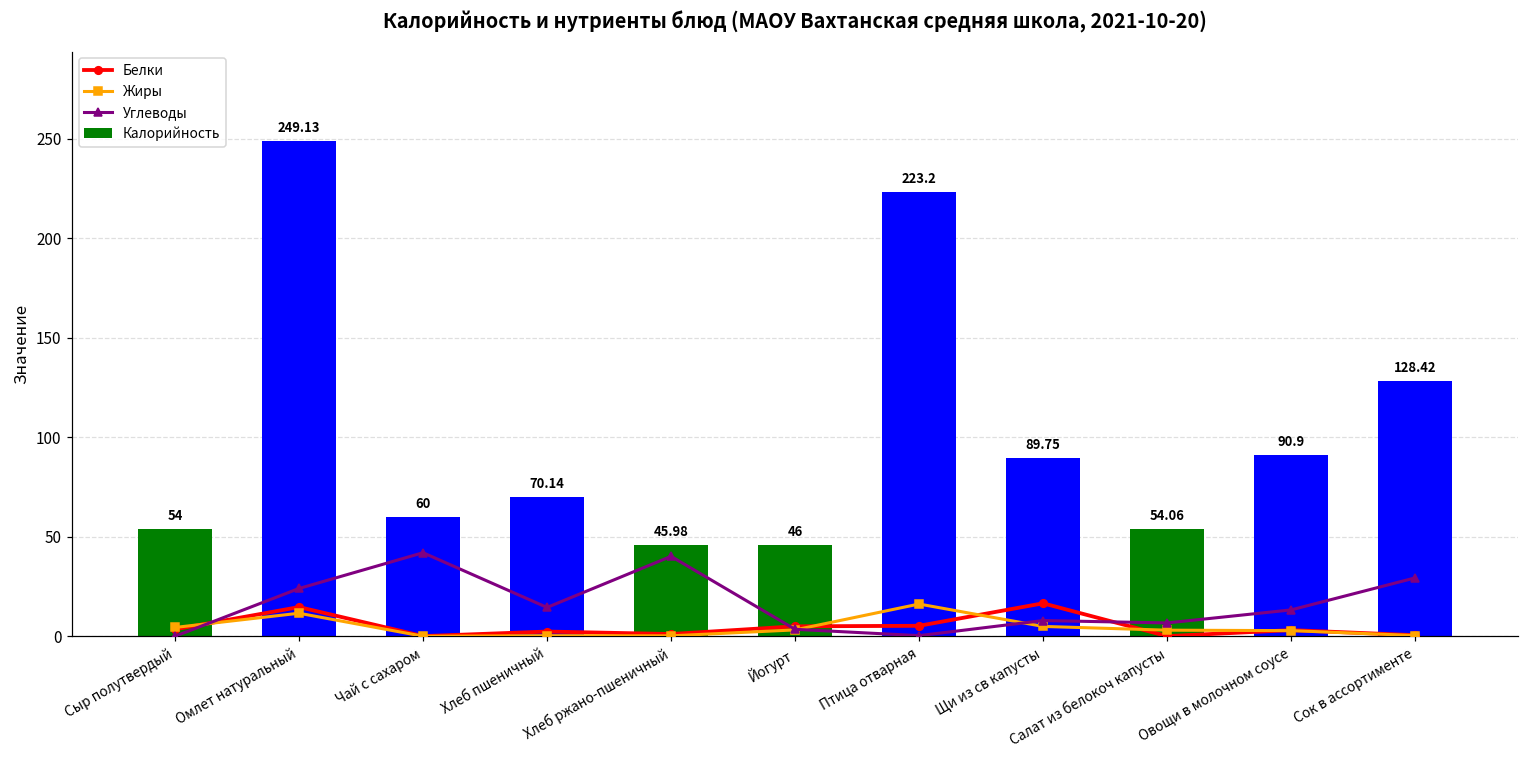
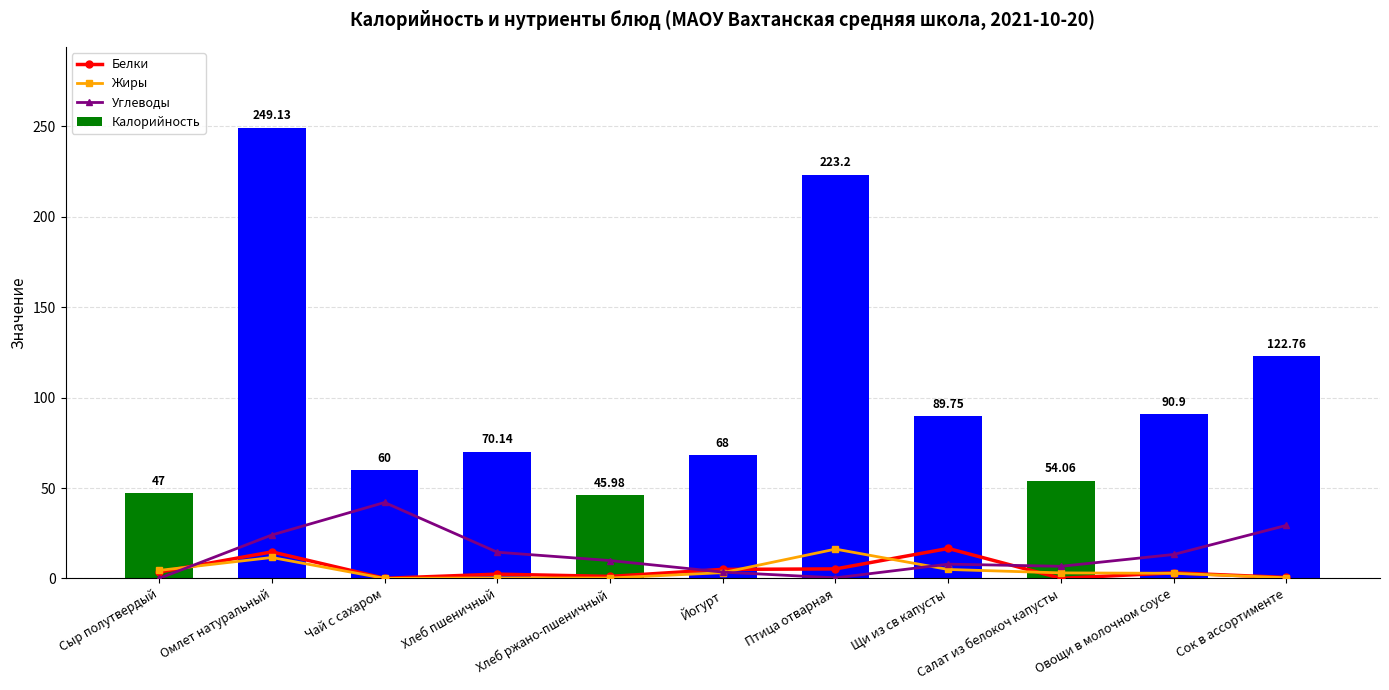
Калорийность, Сыр полутвердый: 54 -> 47
Углеводы, Хлеб ржано-пшеничный: 40 -> 10
Калорийность, Йогурт: 46 -> 68
Калорийность, Сок в ассортименте: 128.42 -> 122.76
